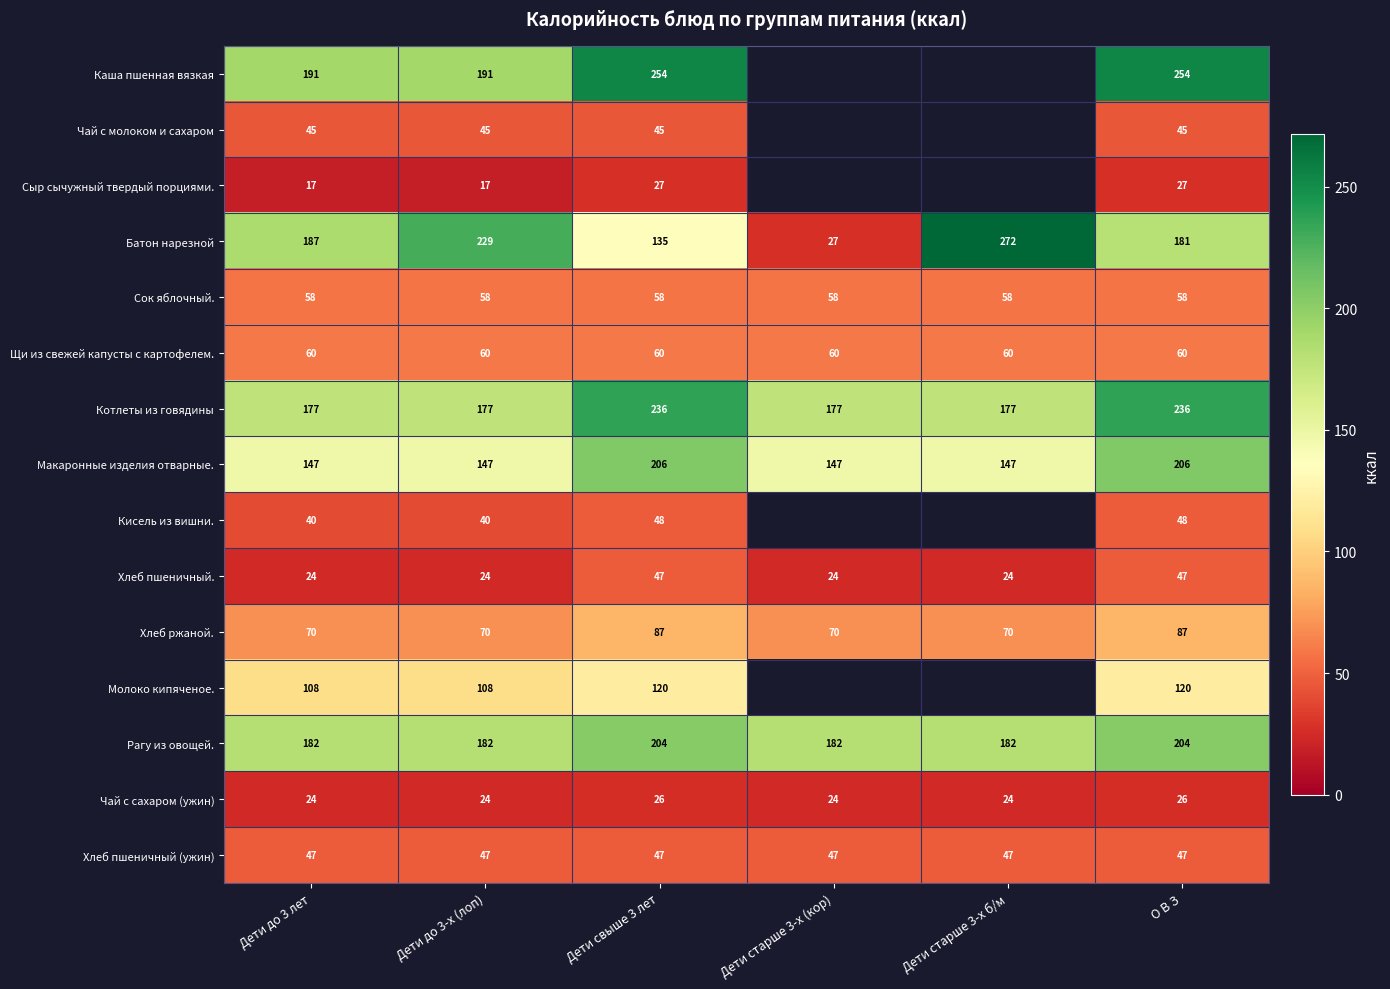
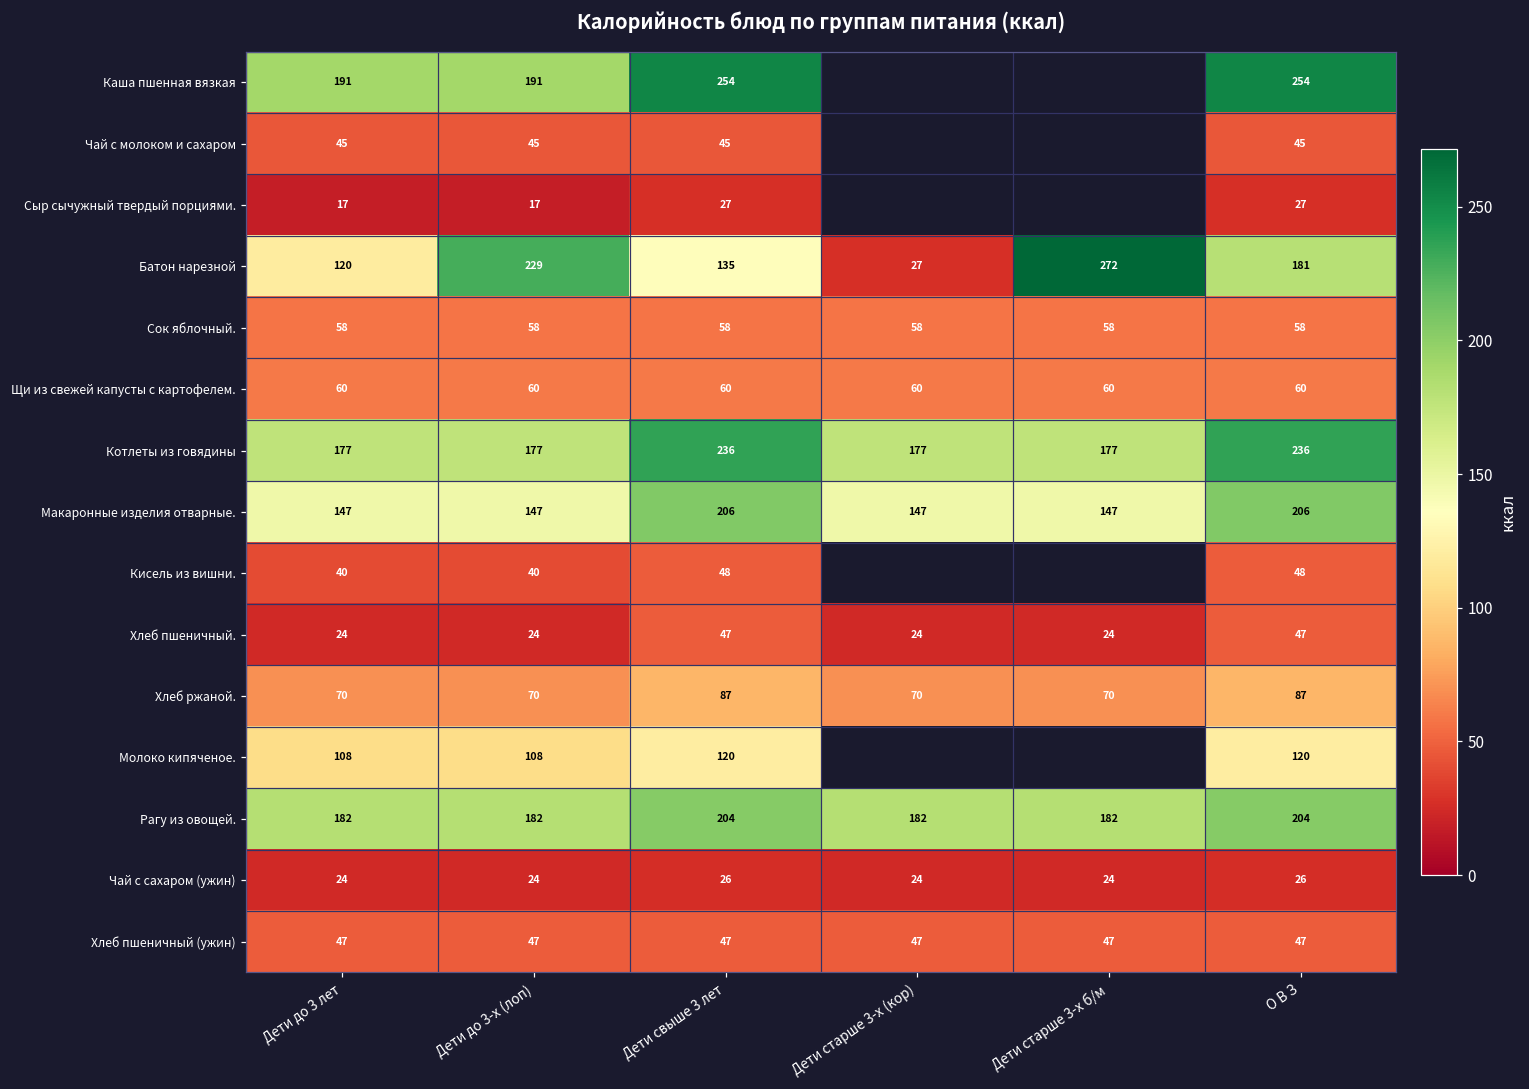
Батон нарезной, Дети до 3 лет: 187 -> 120
